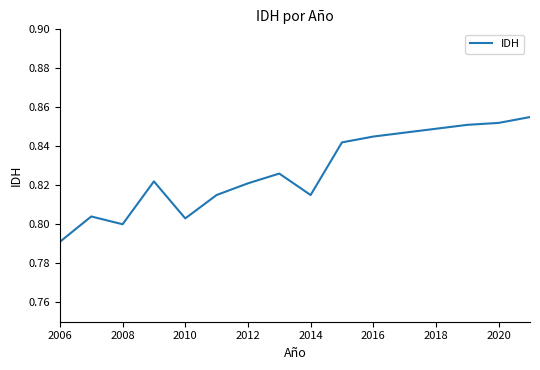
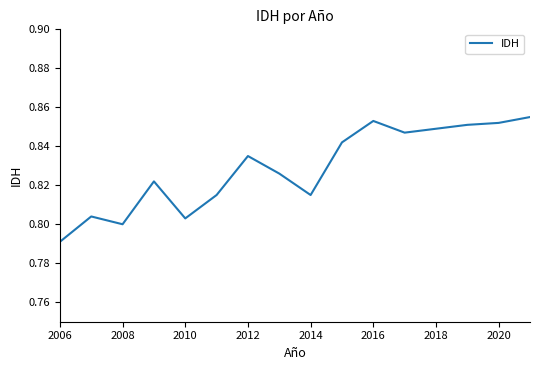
2012: 0.821 -> 0.835
2016: 0.845 -> 0.853
